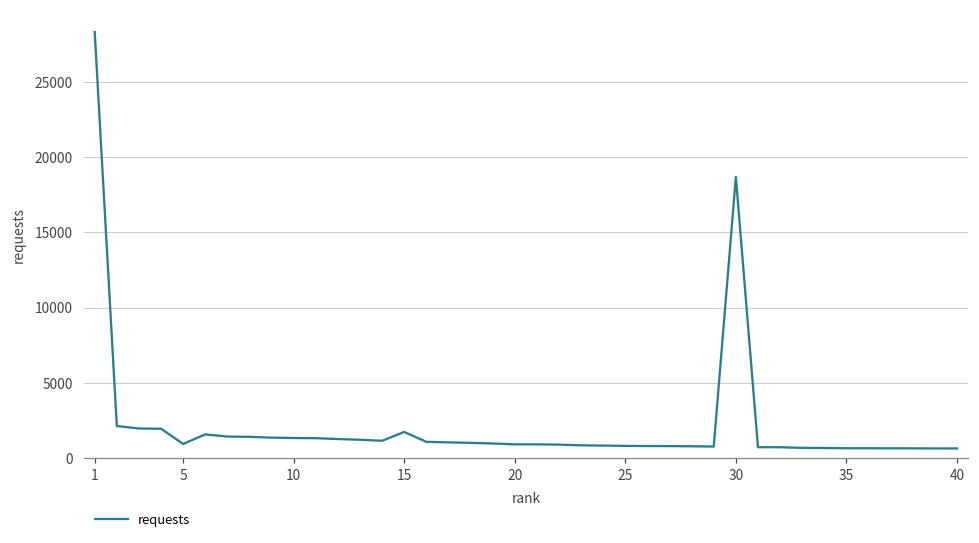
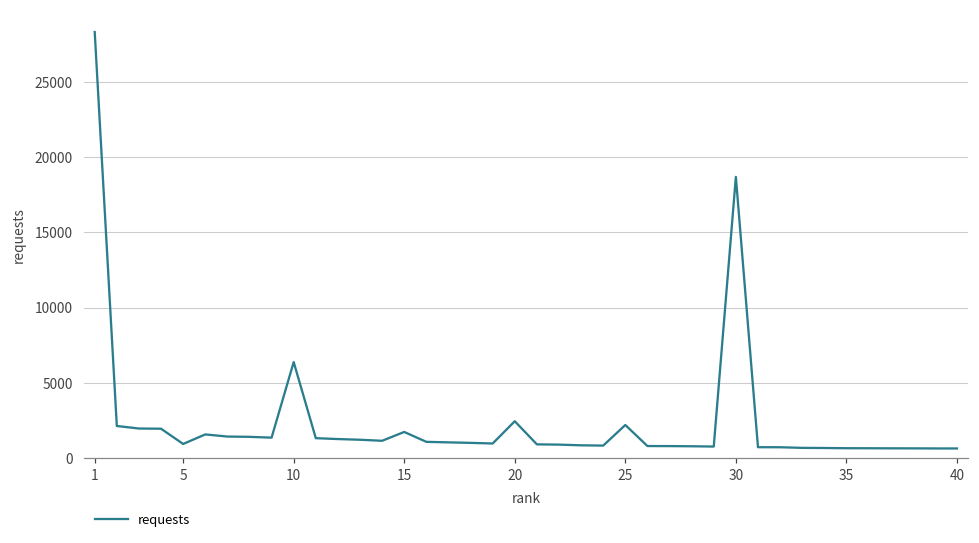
10: 1300 -> 6400
20: 900 -> 2400
25: 800 -> 2200
